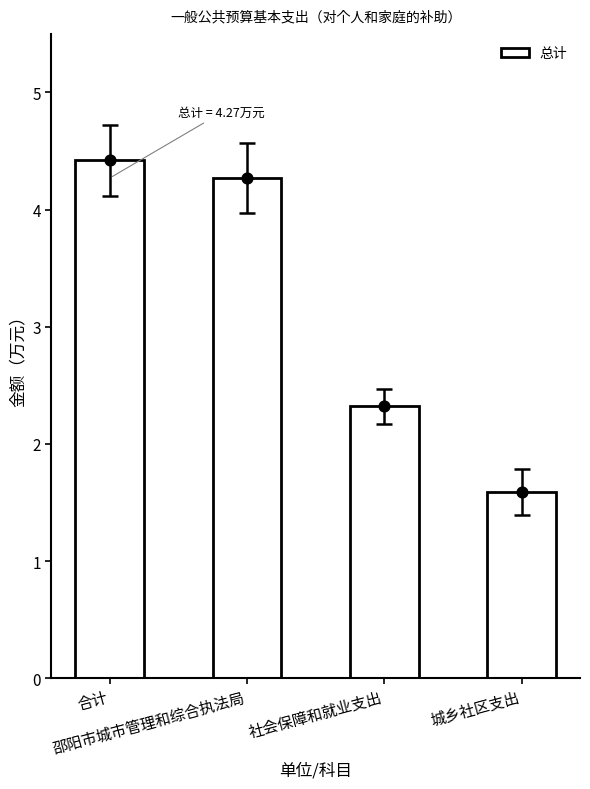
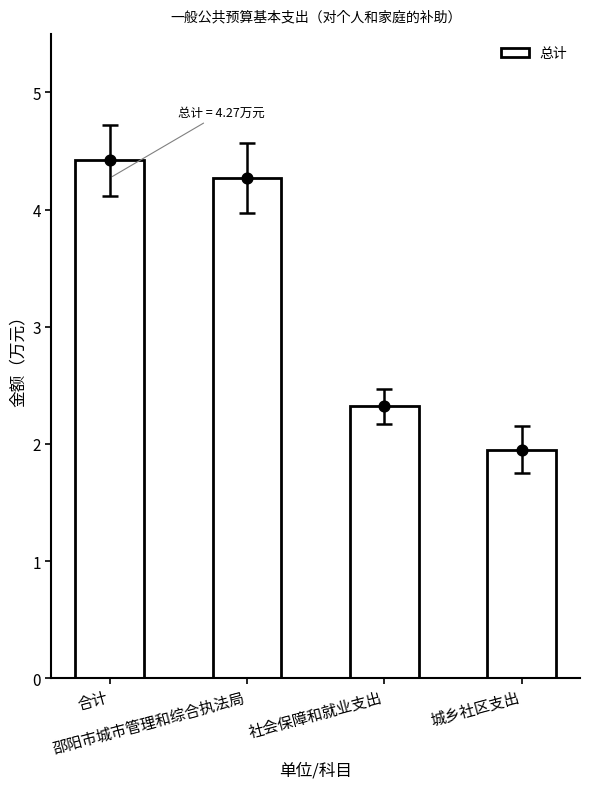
总计, 城乡社区支出: 1.59 -> 1.95
